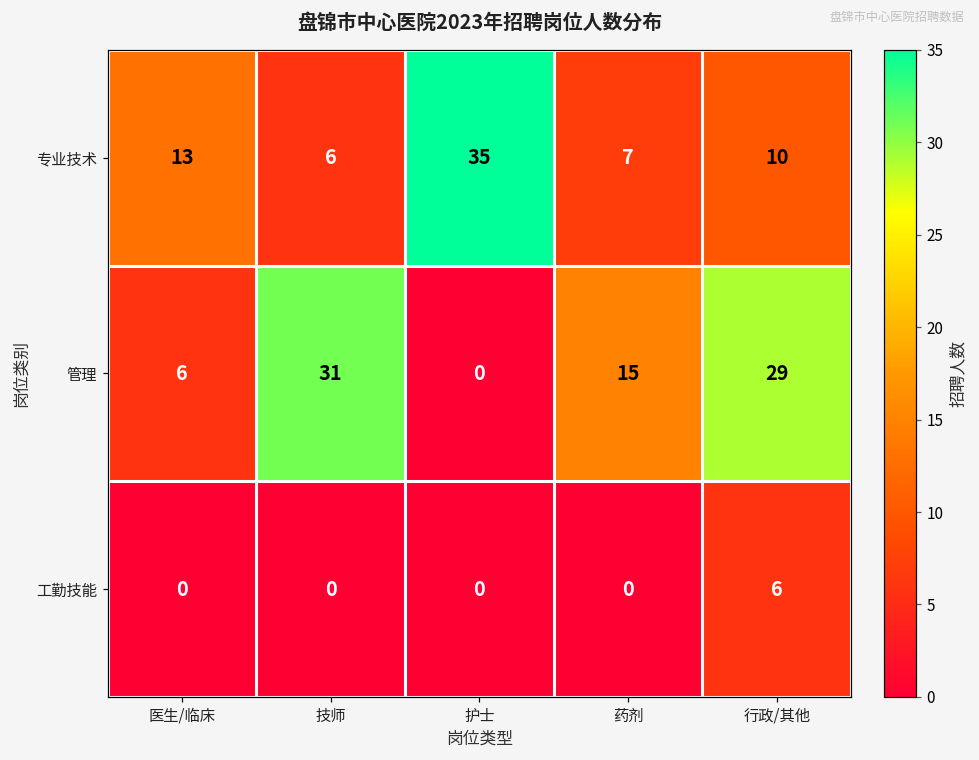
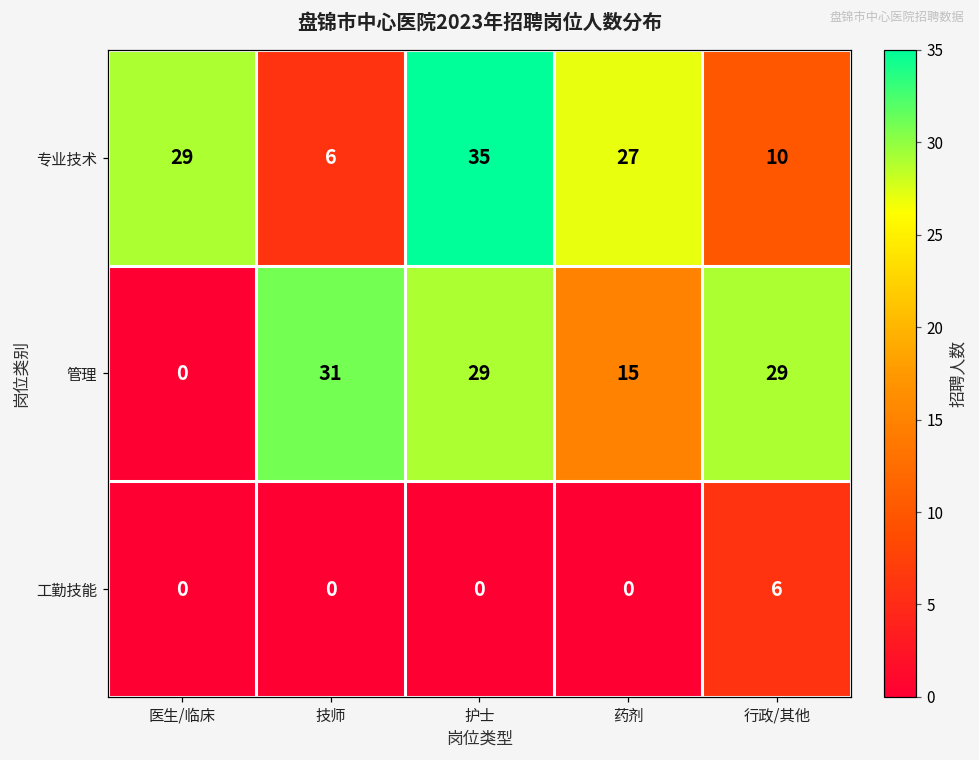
专业技术, 医生/临床: 13 -> 29
专业技术, 药剂: 7 -> 27
管理, 医生/临床: 6 -> 0
管理, 护士: 0 -> 29
